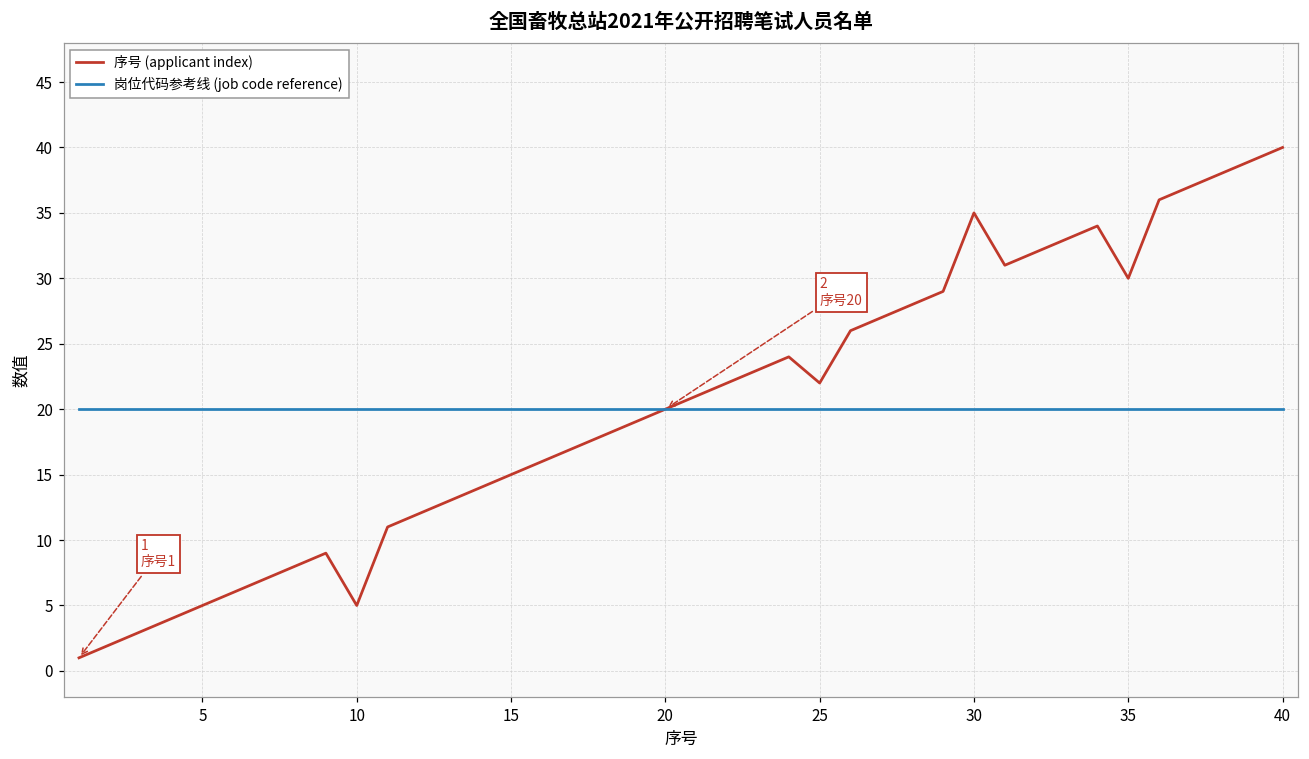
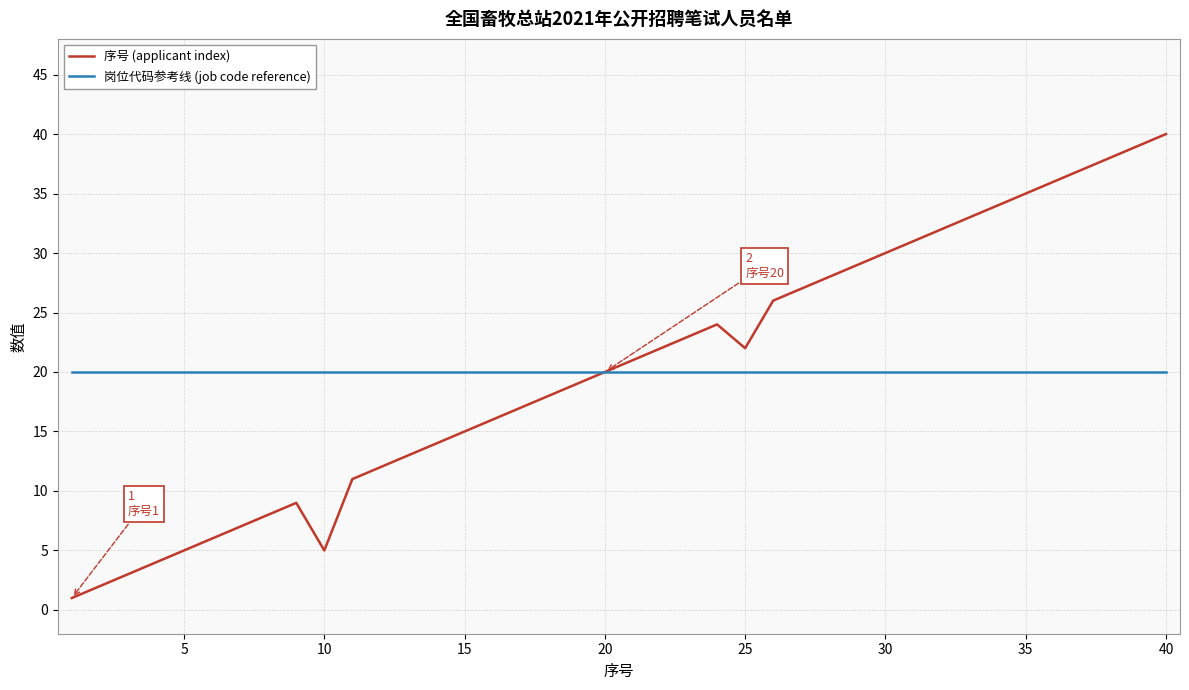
序号 (applicant index), 30: 35 -> 30
序号 (applicant index), 35: 30 -> 35
